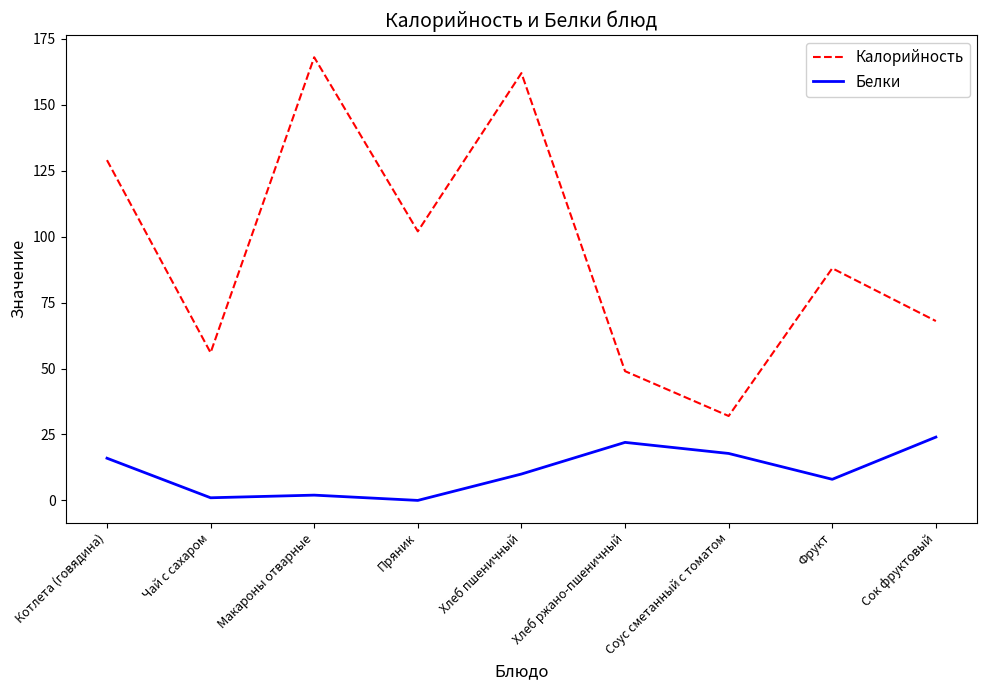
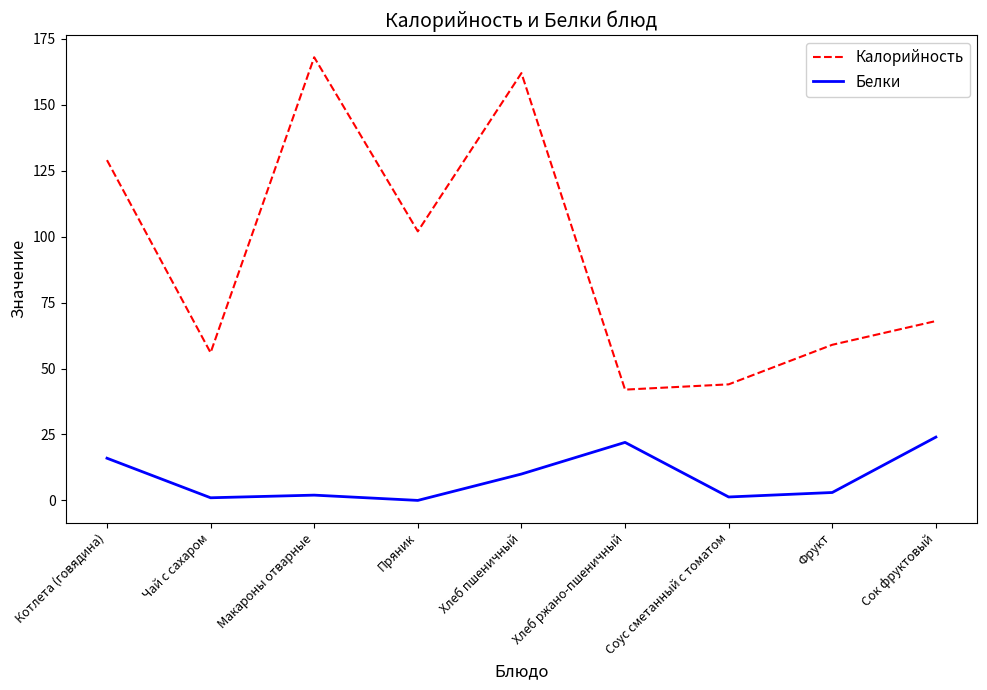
Калорийность, Хлеб ржано-пшеничный: 49 -> 42
Калорийность, Соус сметанный с томатом: 32 -> 44
Белки, Соус сметанный с томатом: 18 -> 1
Калорийность, Фрукт: 88 -> 59
Белки, Фрукт: 8 -> 3
